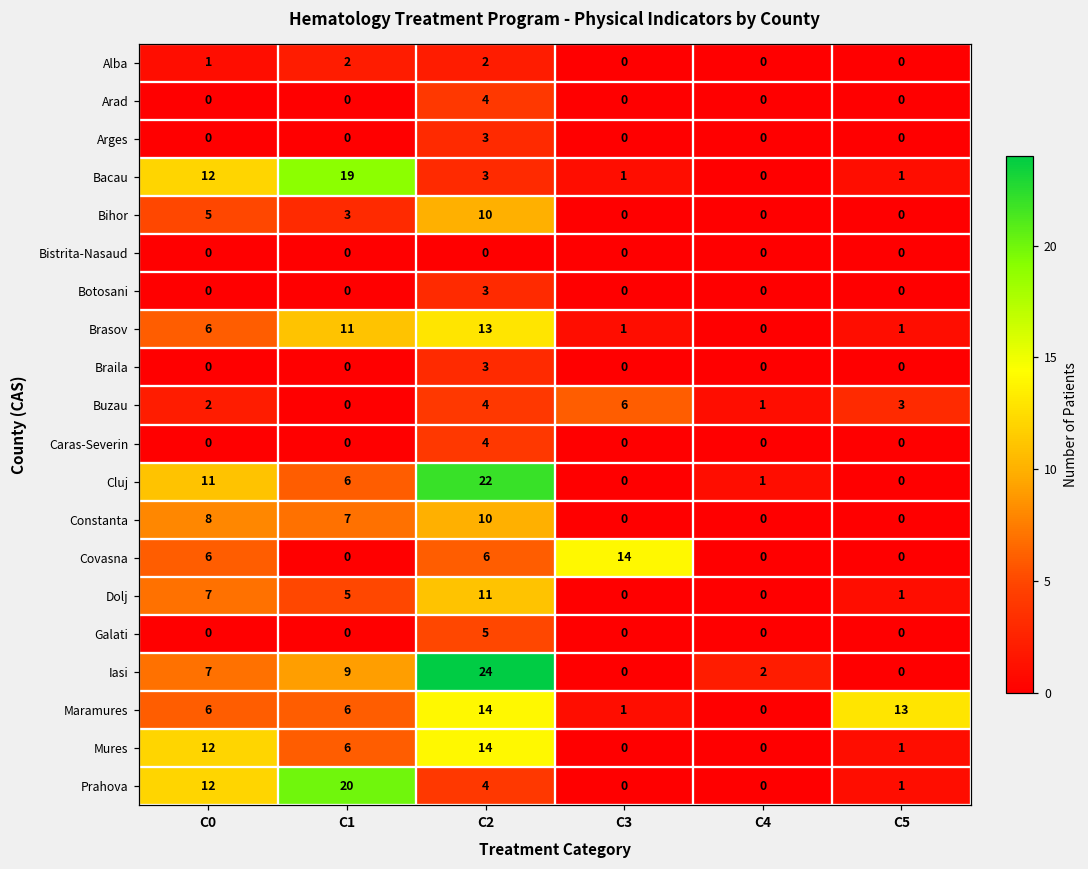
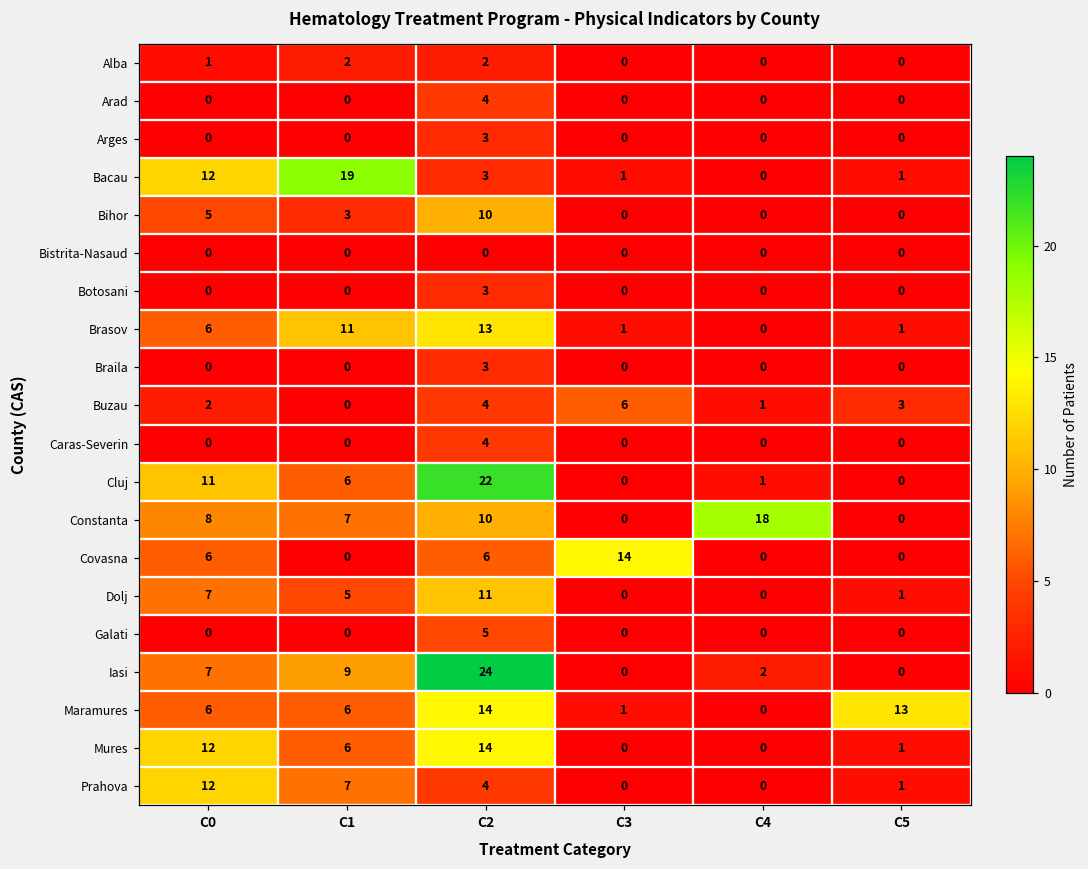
Constanta, C4: 0 -> 18
Prahova, C1: 20 -> 7
